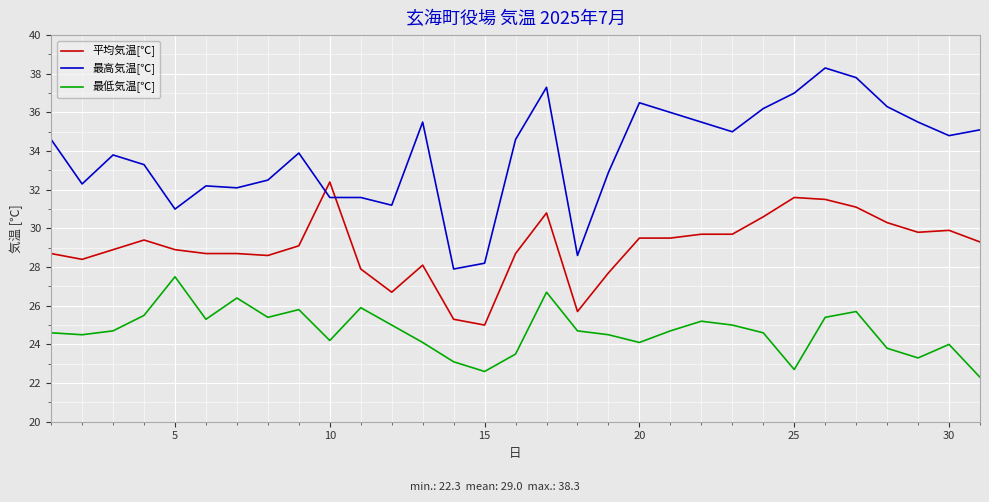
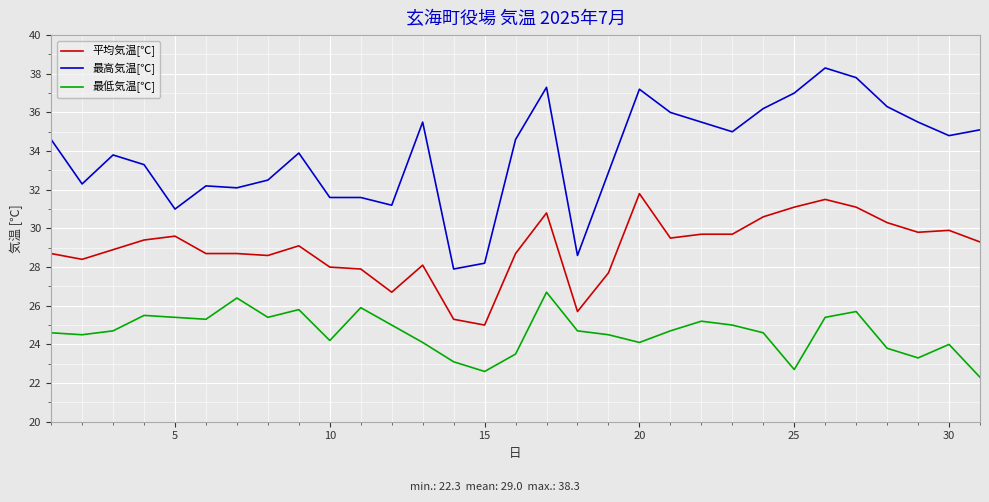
平均気温[℃], 5: 28.9 -> 29.6
最低気温[℃], 5: 27.5 -> 25.4
平均気温[℃], 10: 32.4 -> 28.0
平均気温[℃], 20: 29.5 -> 31.8
最高気温[℃], 20: 36.5 -> 37.2
平均気温[℃], 25: 31.6 -> 31.1
